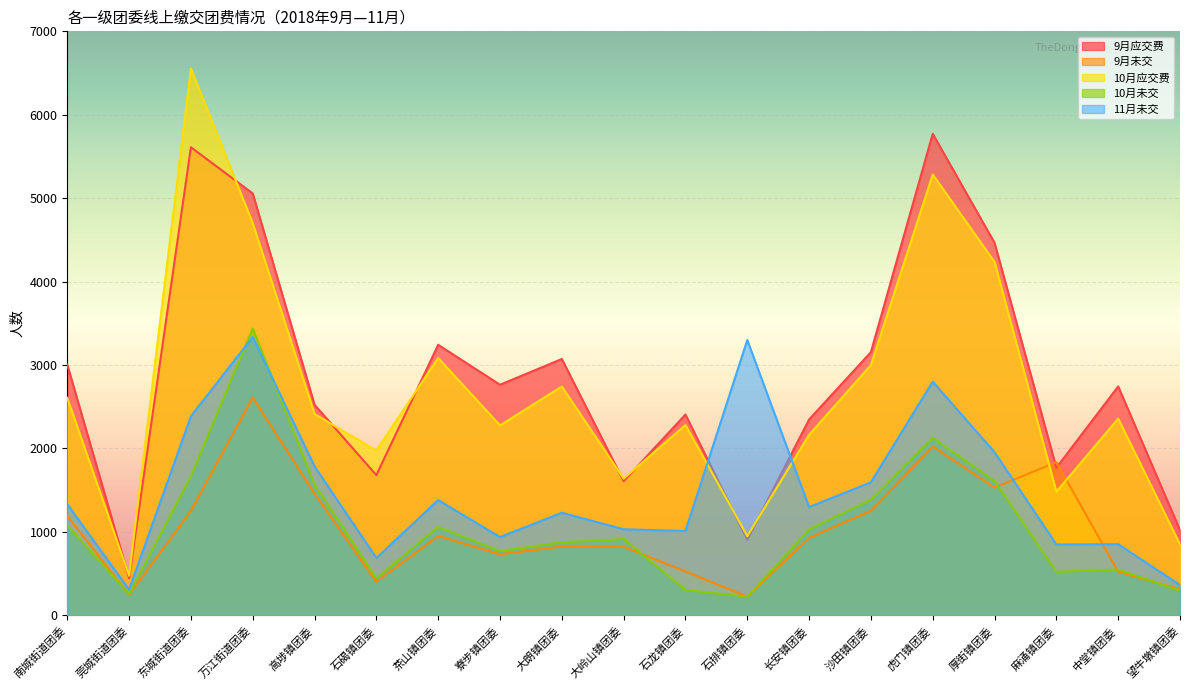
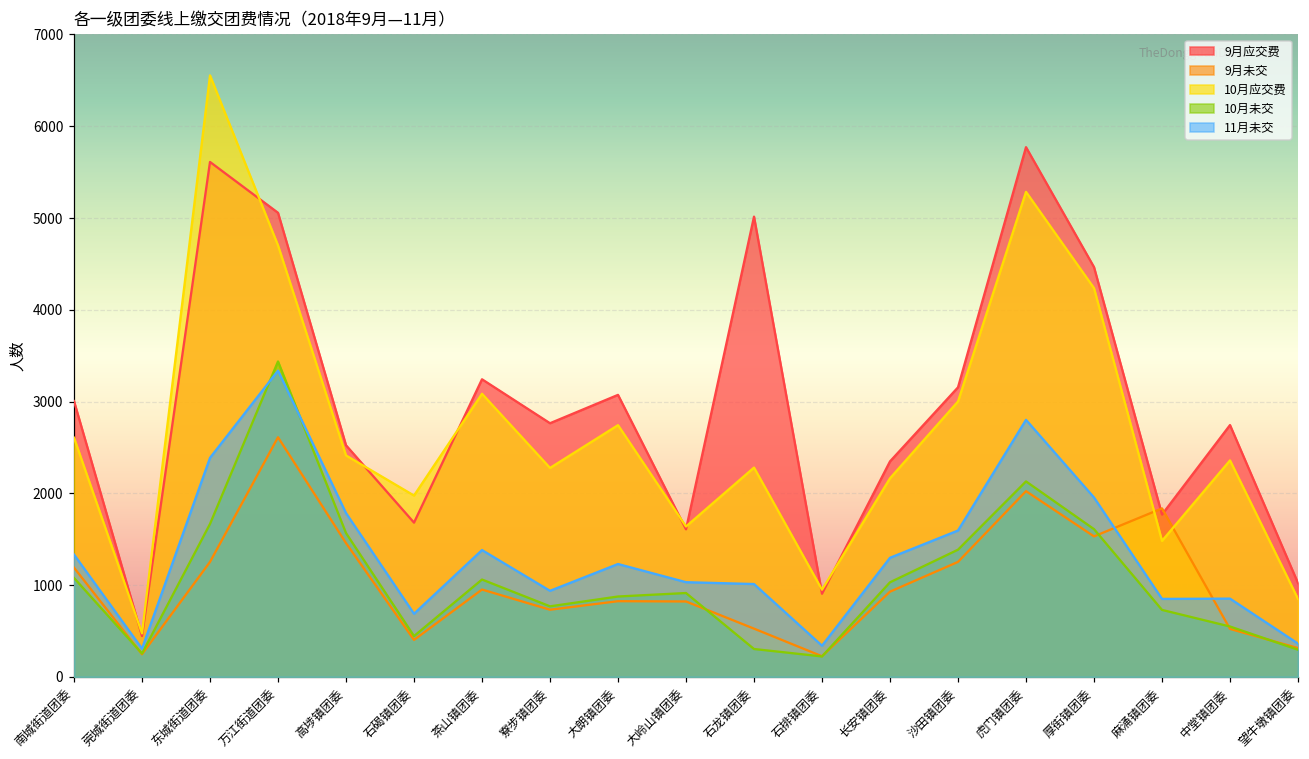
9月应交费, 石龙镇团委: 2400 -> 5000
11月未交, 石排镇团委: 3300 -> 300
10月未交, 麻涌镇团委: 500 -> 700
